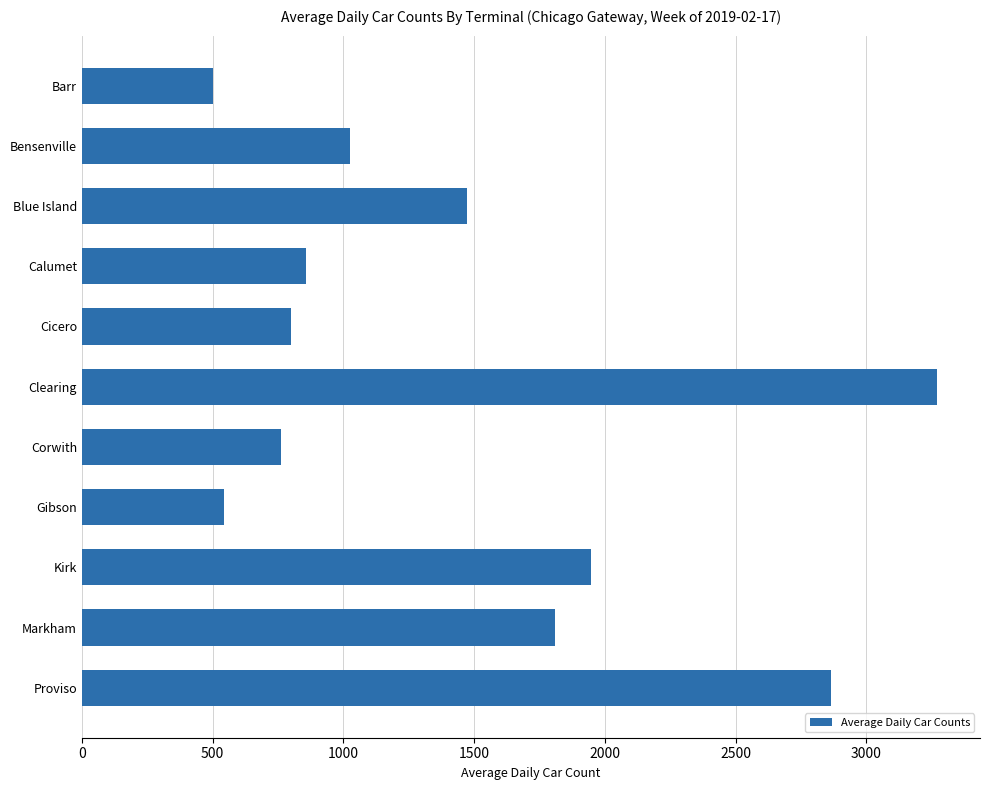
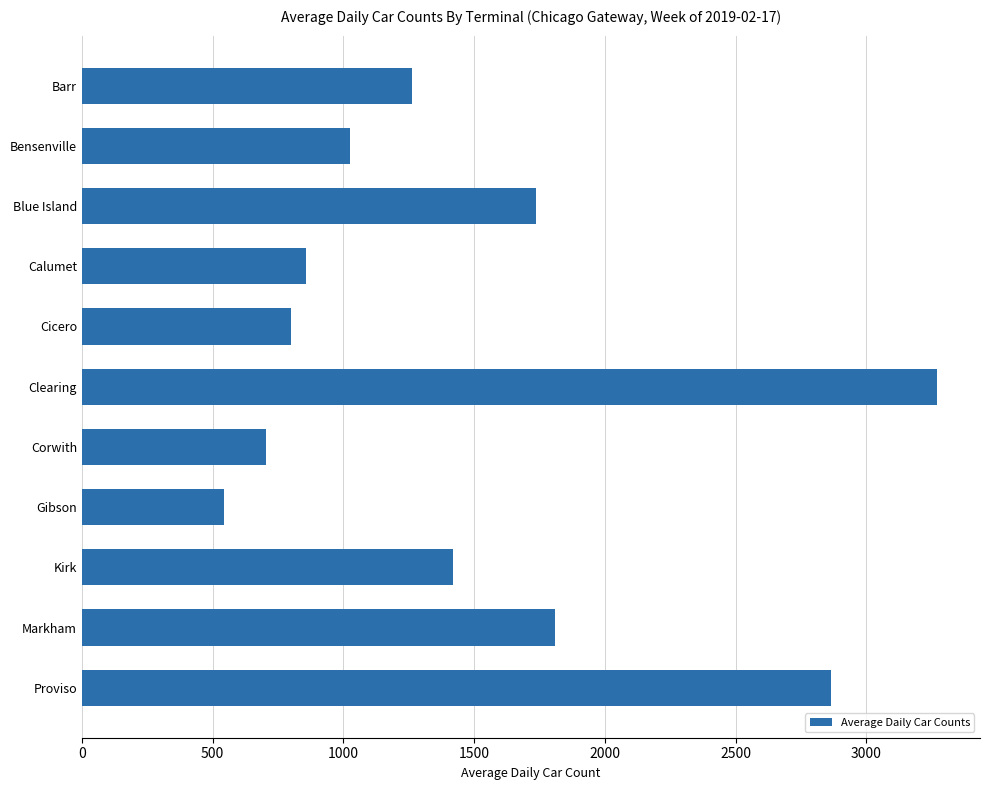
Barr: 500 -> 1260
Blue Island: 1470 -> 1740
Corwith: 760 -> 710
Kirk: 1950 -> 1420
